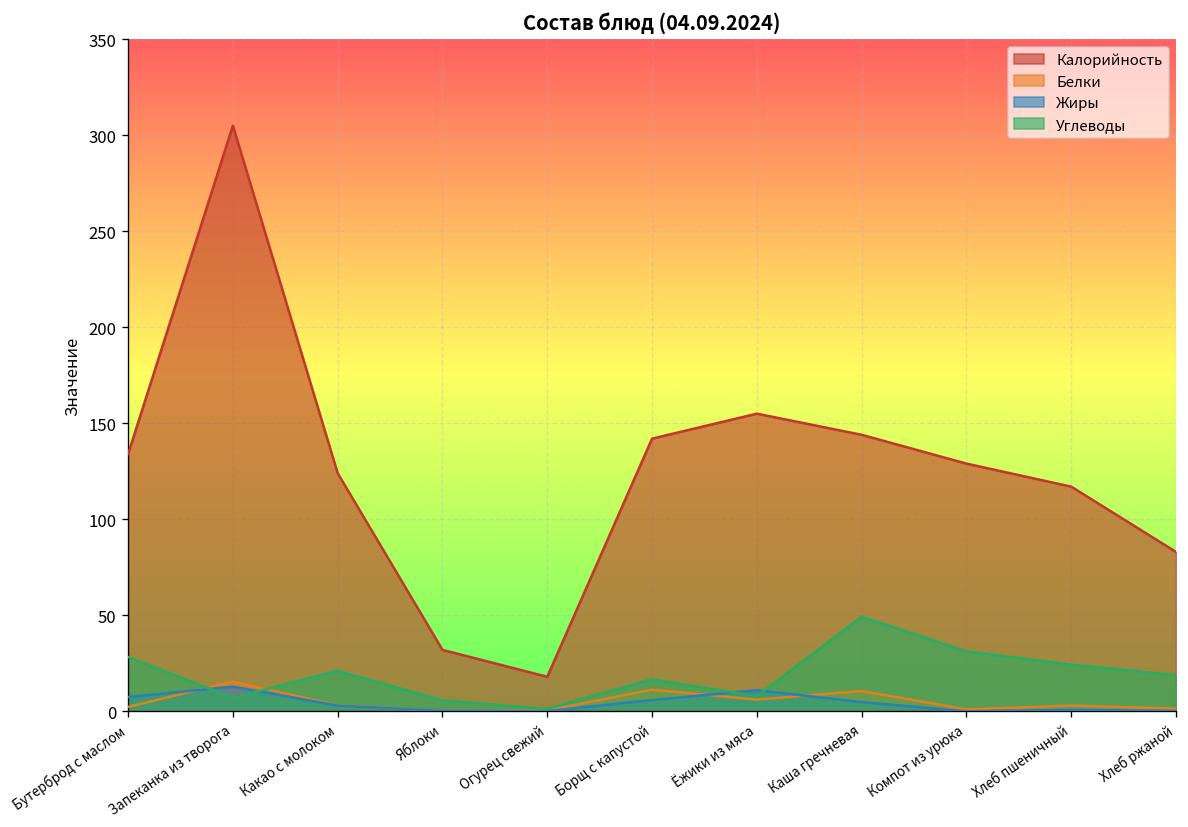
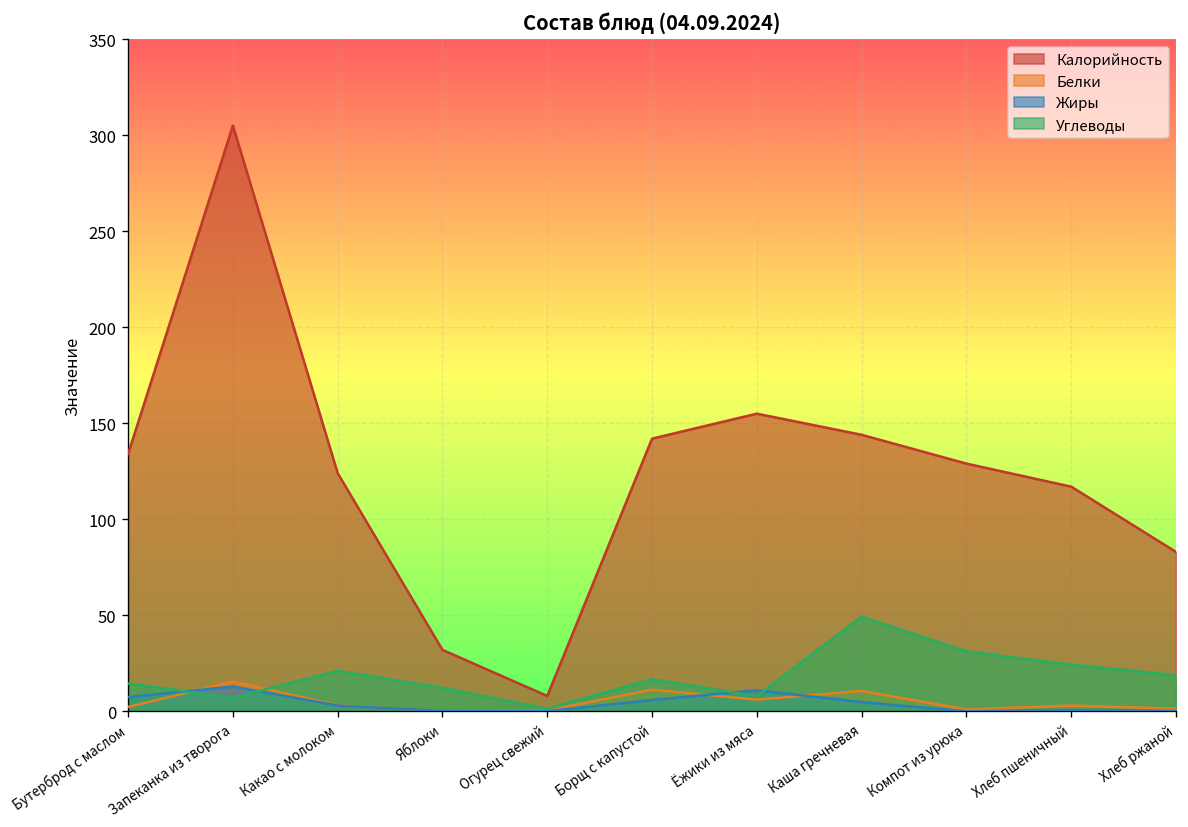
Углеводы, Бутерброд с маслом: 28 -> 15
Углеводы, Яблоки: 6 -> 12
Калорийность, Огурец свежий: 18 -> 8
